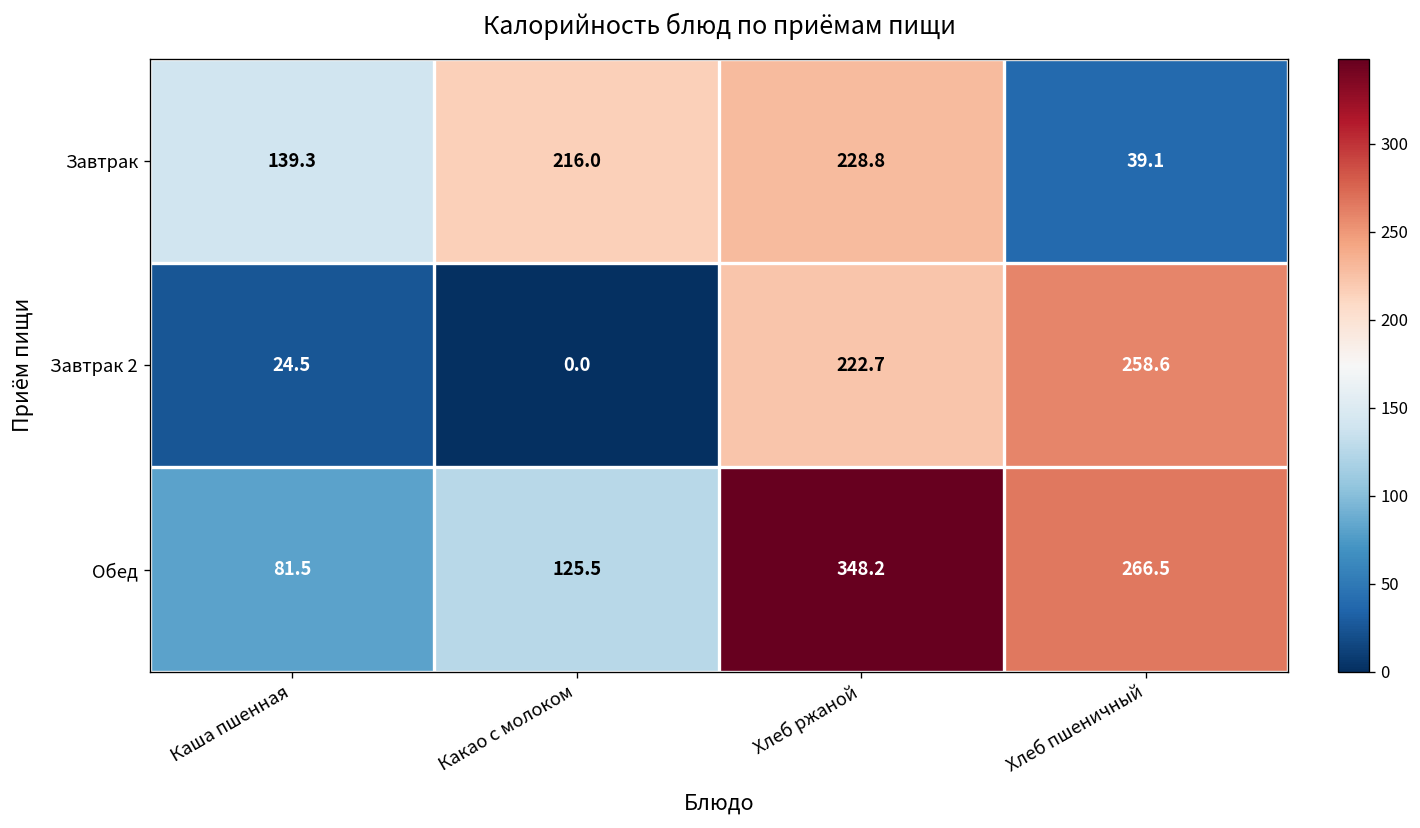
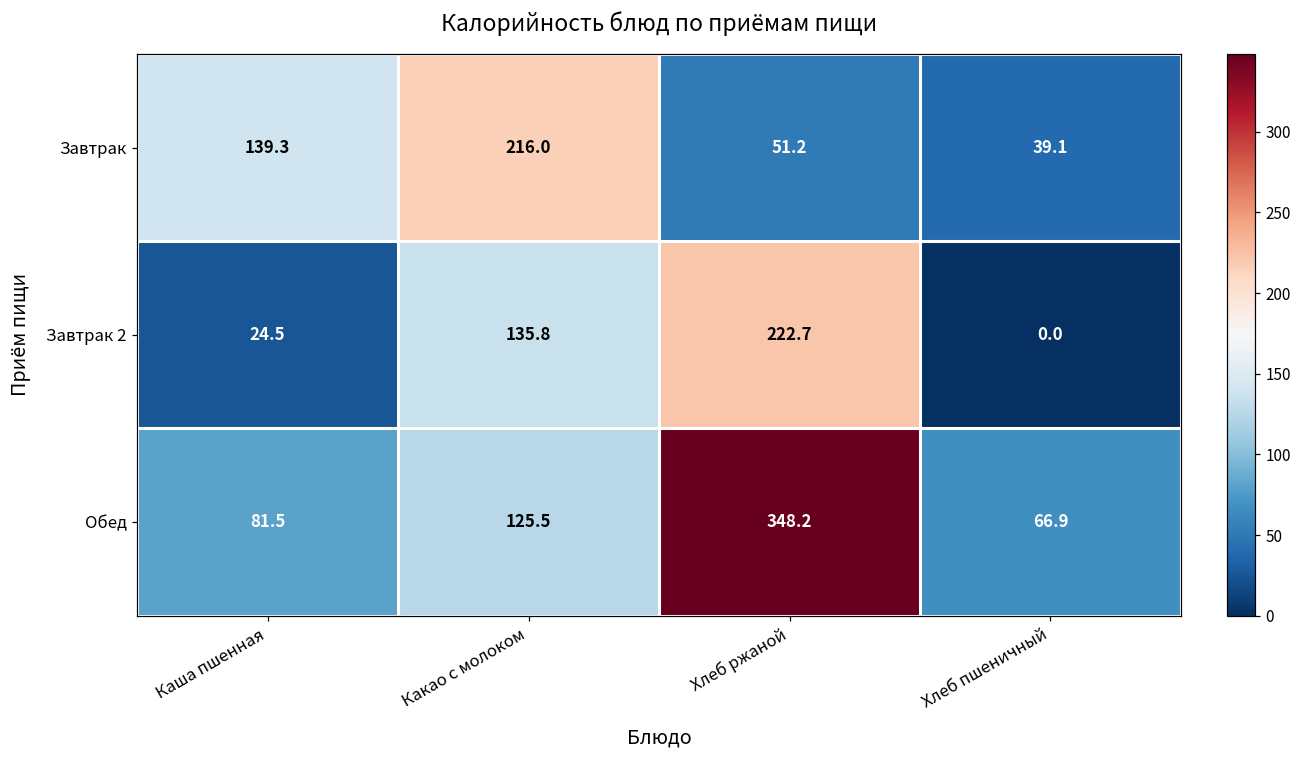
Завтрак, Хлеб ржаной: 228.8 -> 51.2
Завтрак 2, Какао с молоком: 0.0 -> 135.8
Завтрак 2, Хлеб пшеничный: 258.6 -> 0.0
Обед, Хлеб пшеничный: 266.5 -> 66.9
